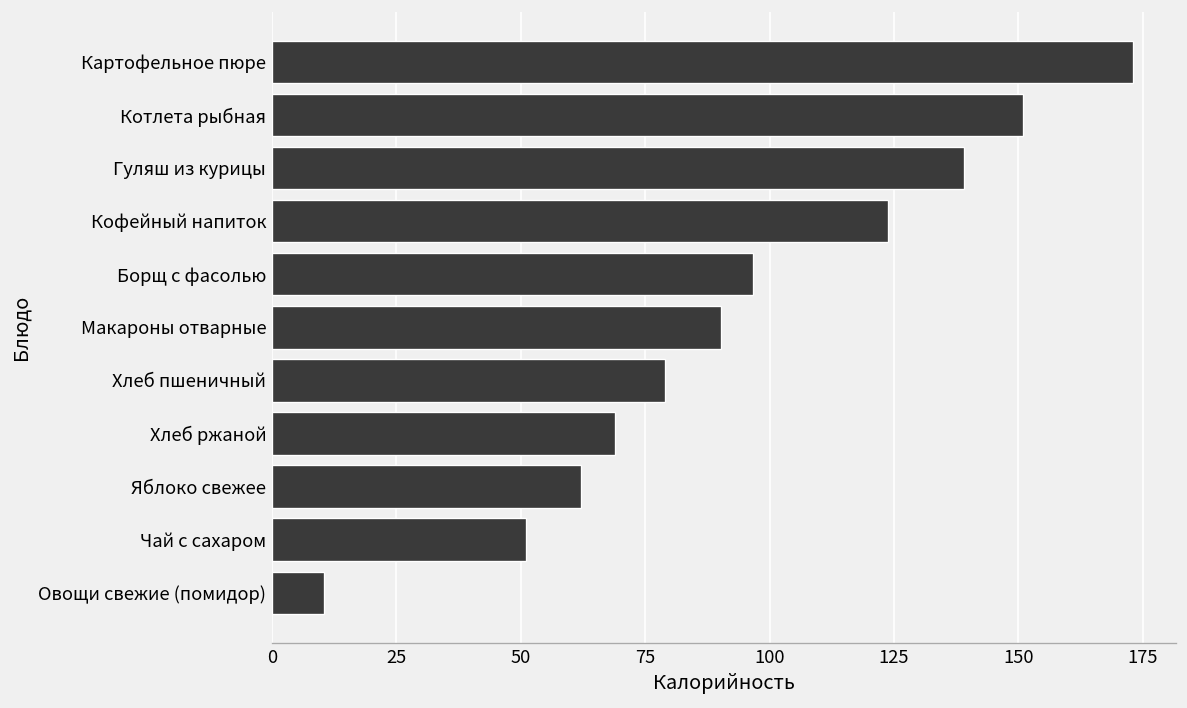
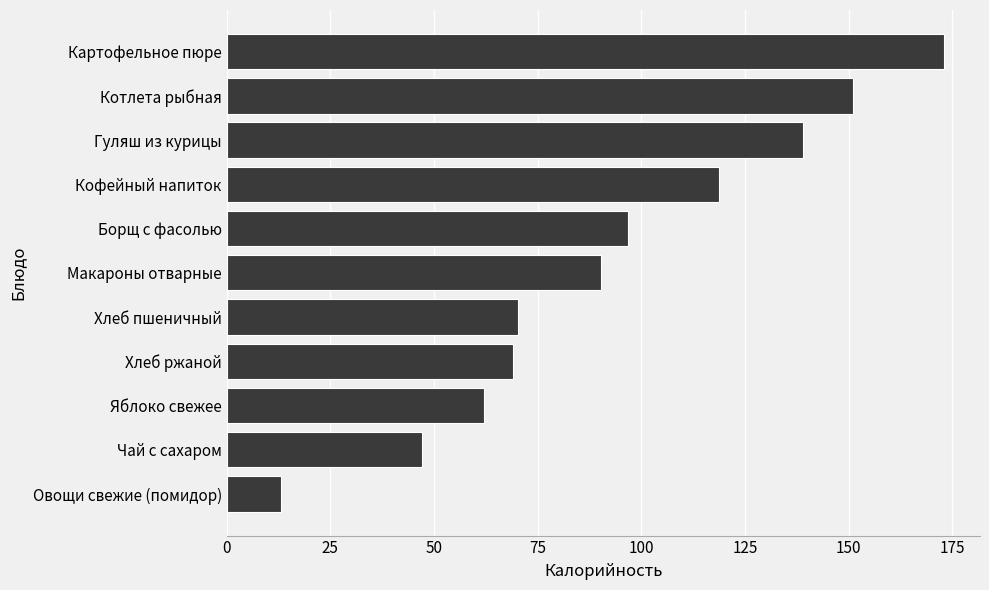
Кофейный напиток: 124 -> 119
Хлеб пшеничный: 79 -> 70
Чай с сахаром: 51 -> 47
Овощи свежие (помидор): 11 -> 13
